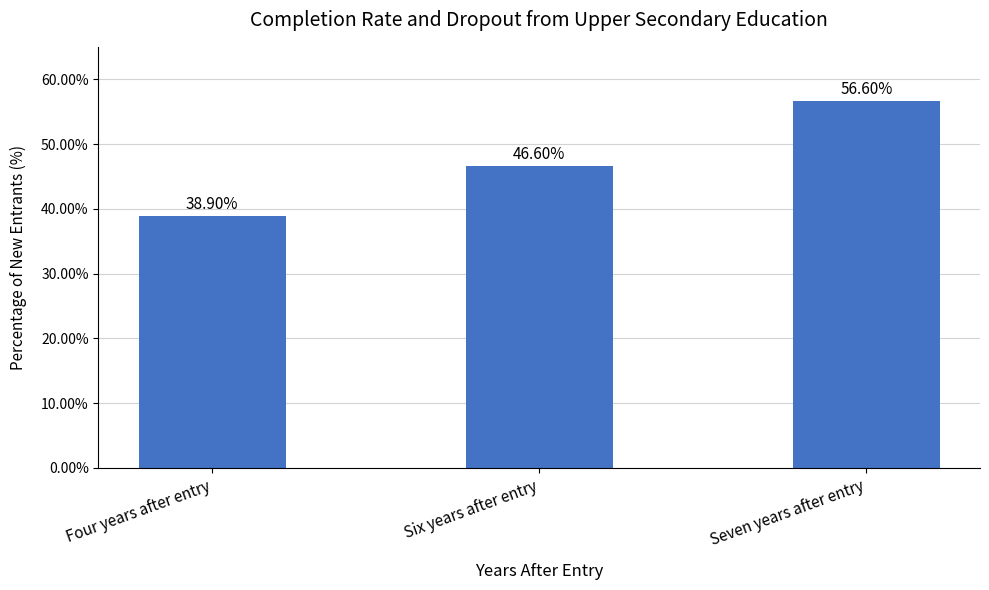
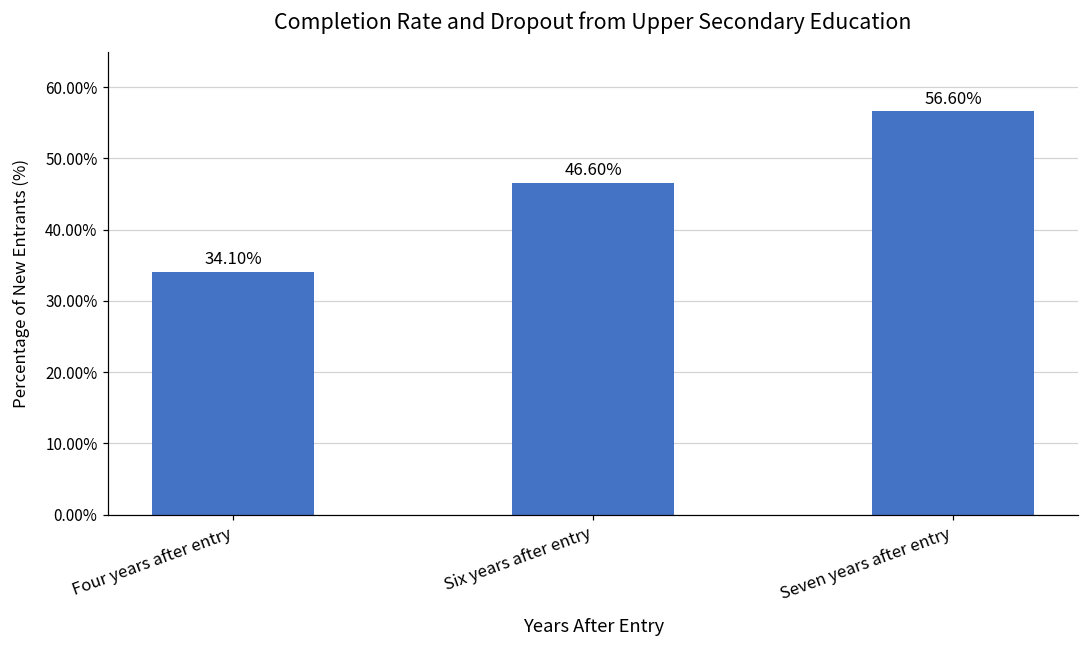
Four years after entry: 38.90% -> 34.10%
